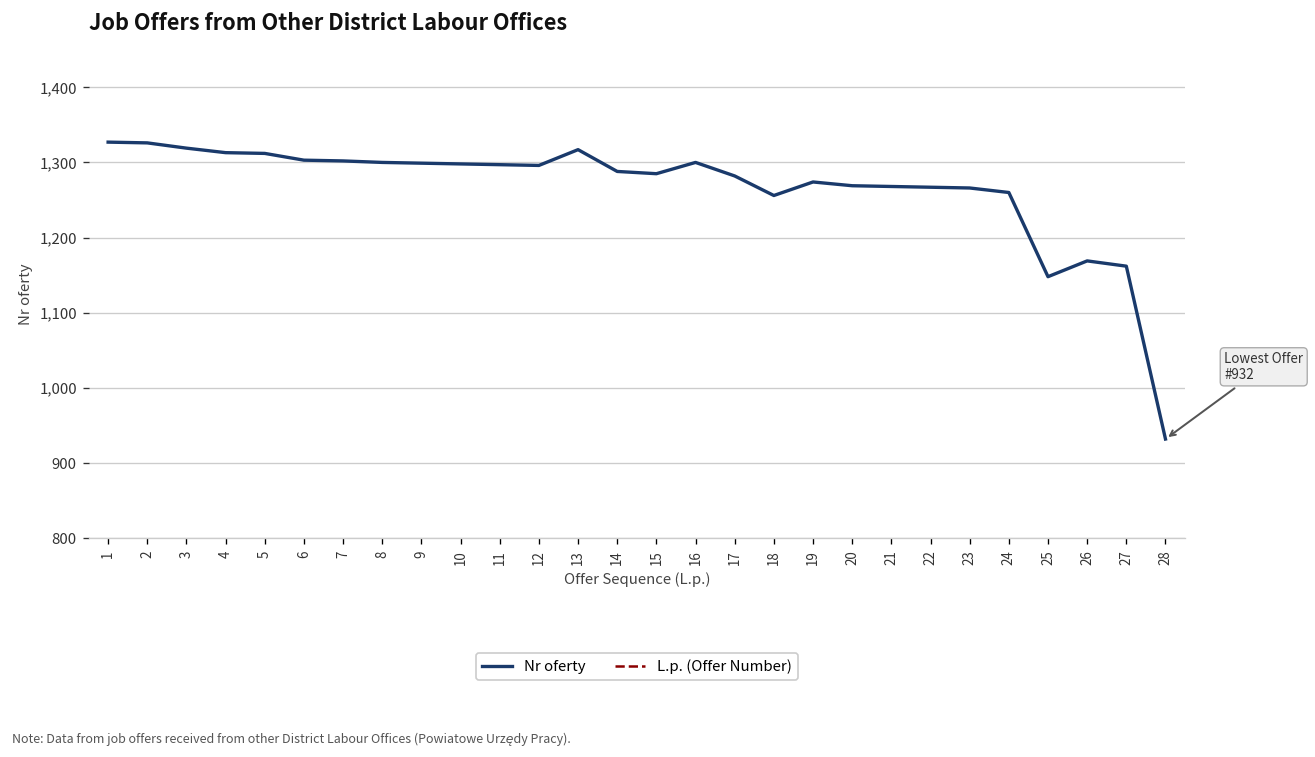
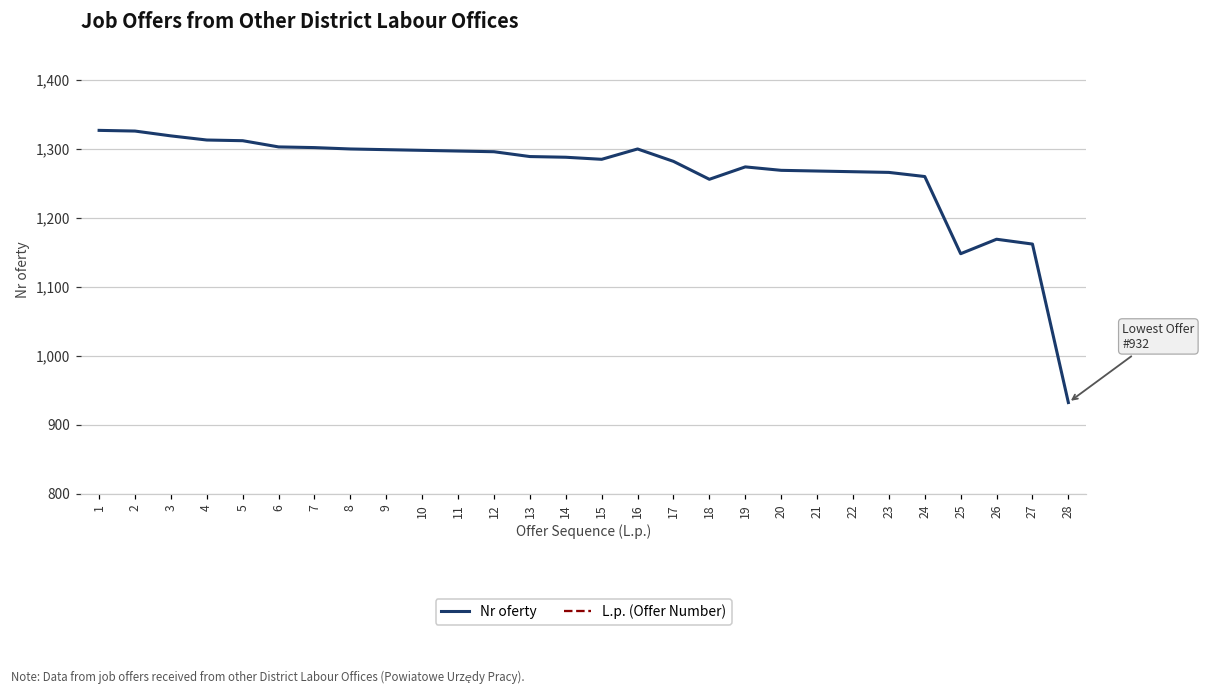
Nr oferty, 13: 1,320 -> 1,290
